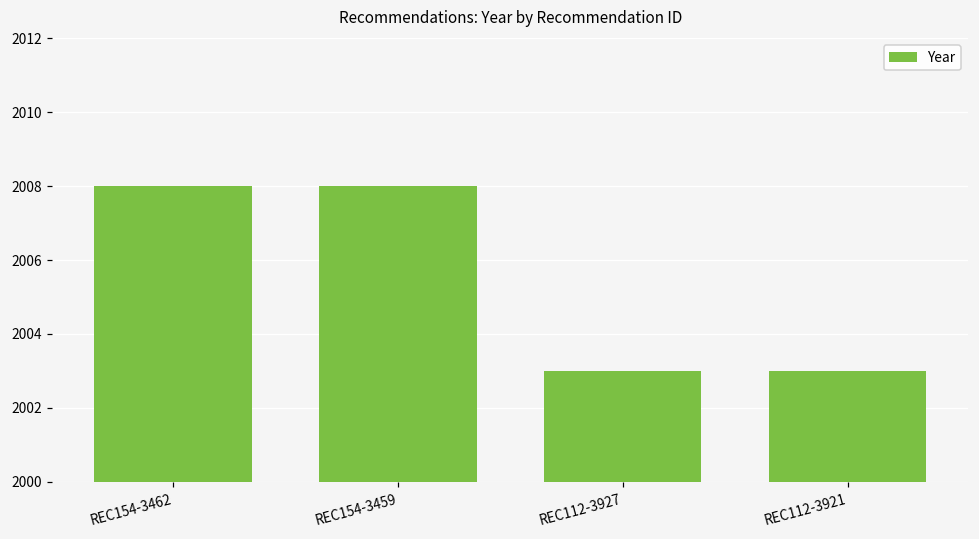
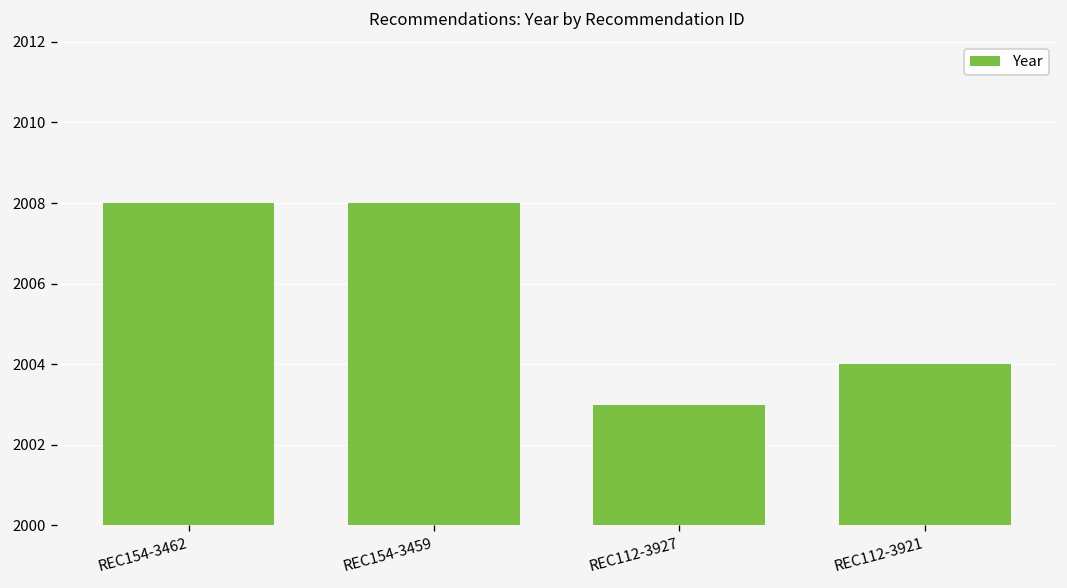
REC112-3921: 2003 -> 2004
